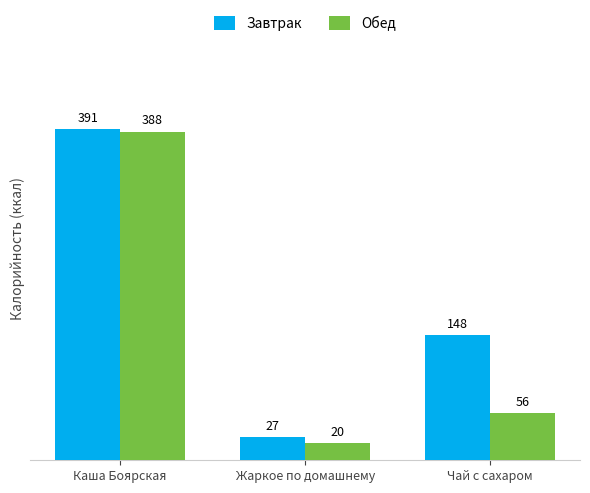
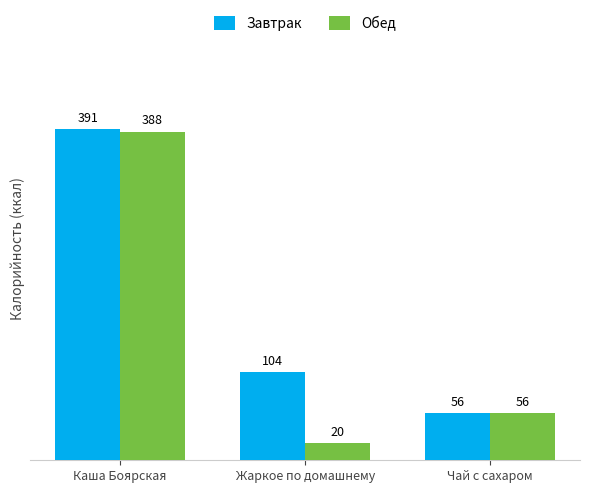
Завтрак, Жаркое по домашнему: 27 -> 104
Завтрак, Чай с сахаром: 148 -> 56
